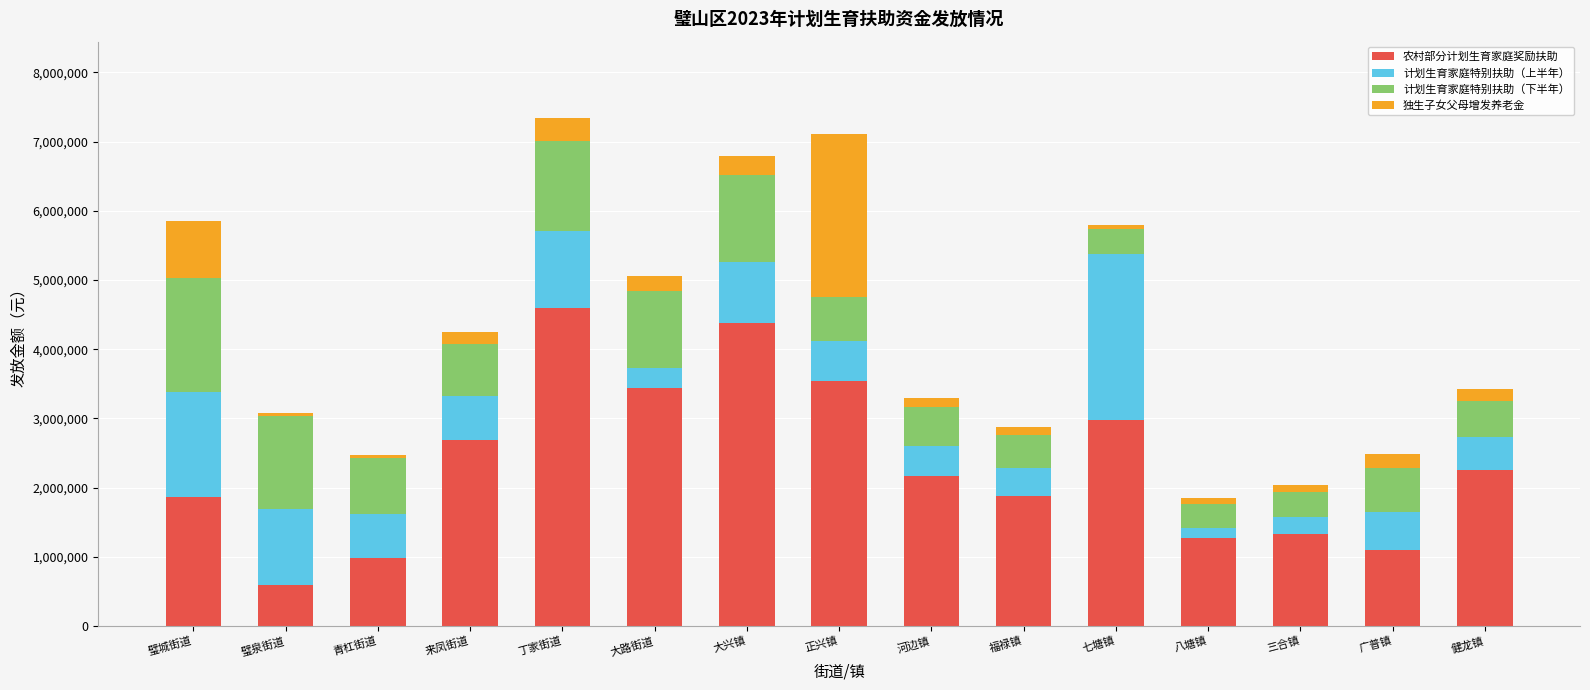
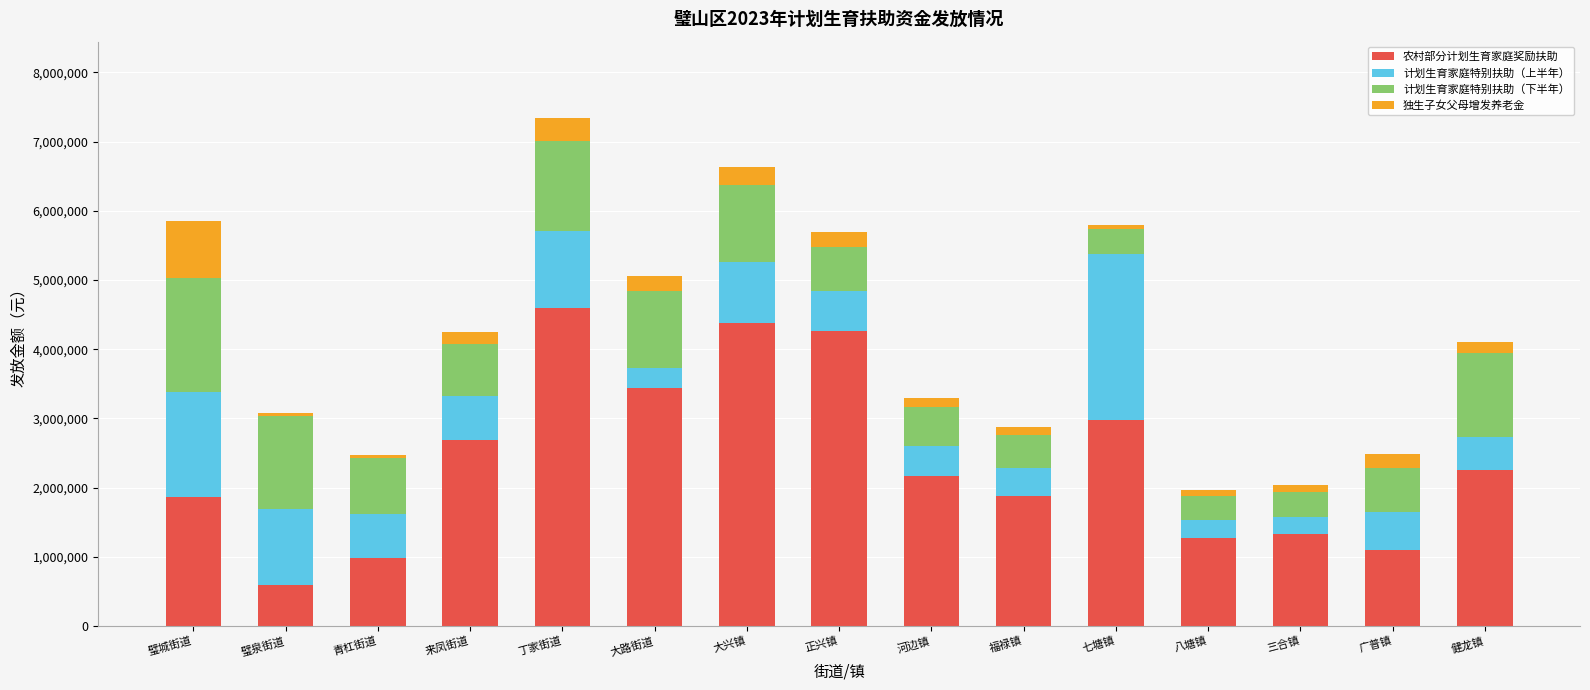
计划生育家庭特别扶助（下半年）, 大兴镇: 1,300,000 -> 1,100,000
农村部分计划生育家庭奖励扶助, 正兴镇: 3,500,000 -> 4,300,000
独生子女父母增发养老金, 正兴镇: 2,400,000 -> 200,000
计划生育家庭特别扶助（上半年）, 八塘镇: 100,000 -> 300,000
计划生育家庭特别扶助（下半年）, 健龙镇: 500,000 -> 1,200,000
